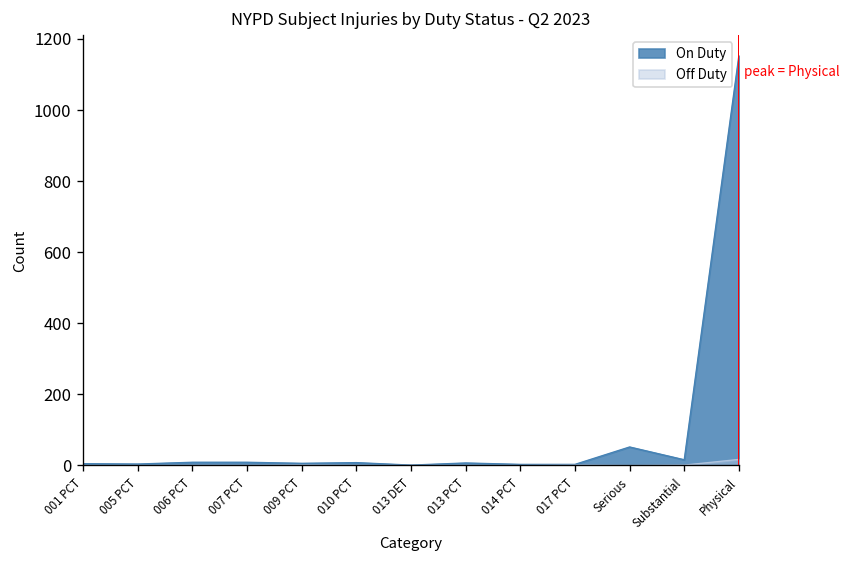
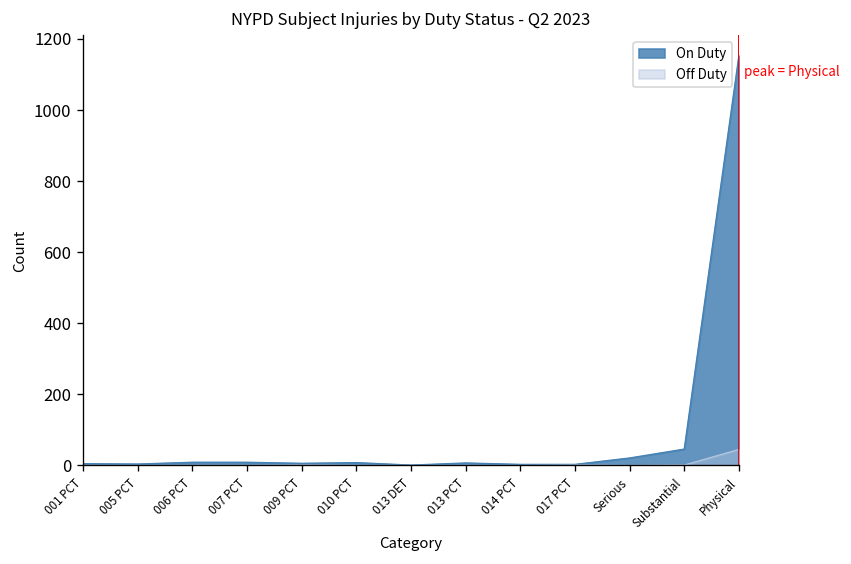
On Duty, Serious: 50 -> 20
On Duty, Substantial: 20 -> 50
Off Duty, Physical: 20 -> 50
